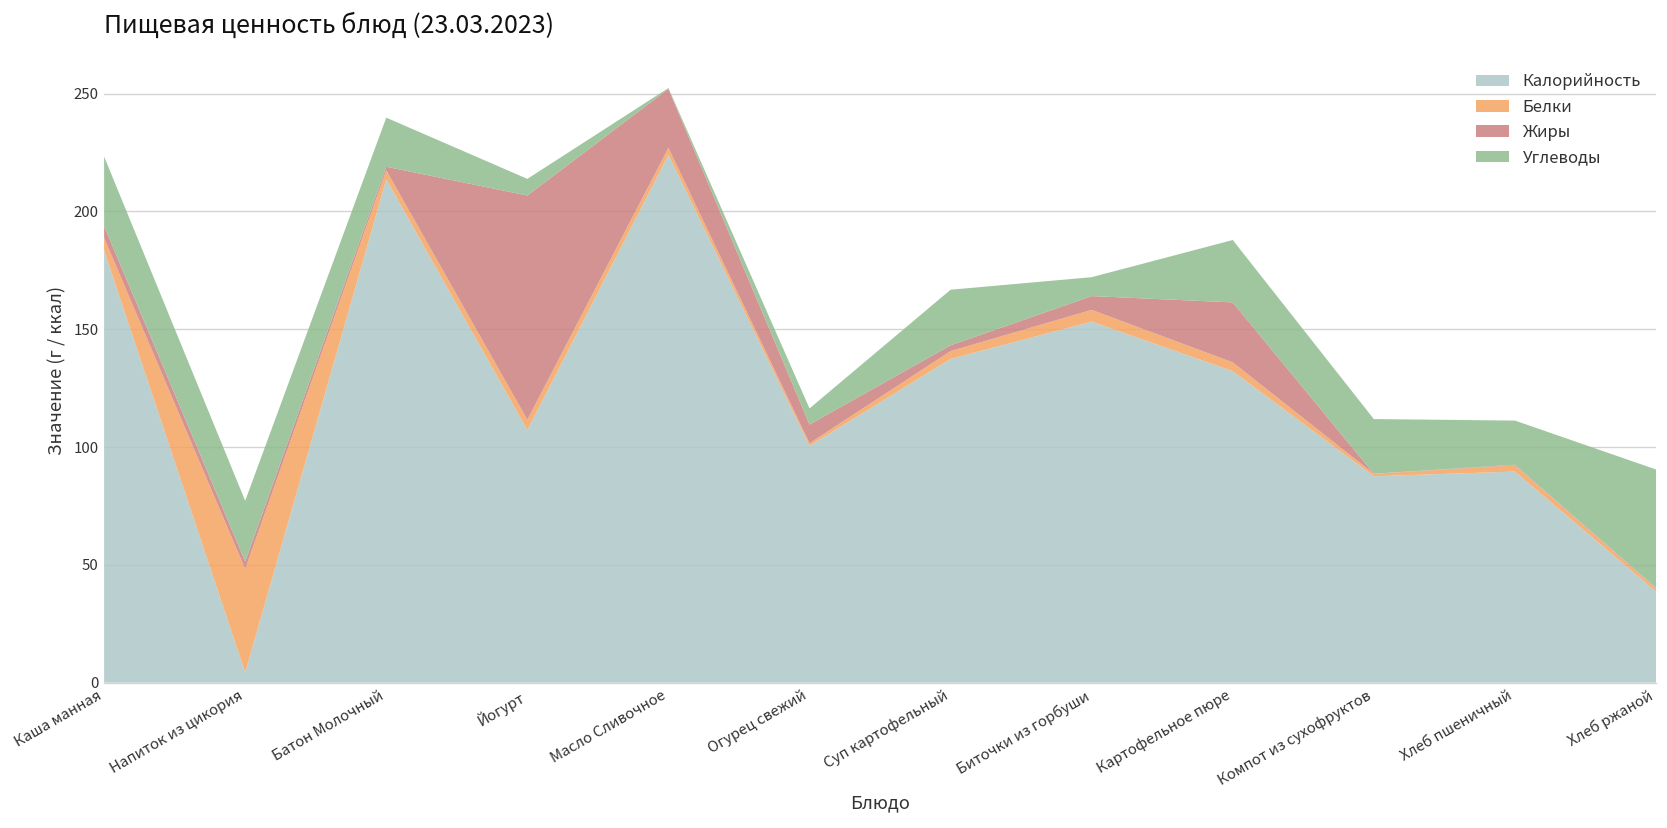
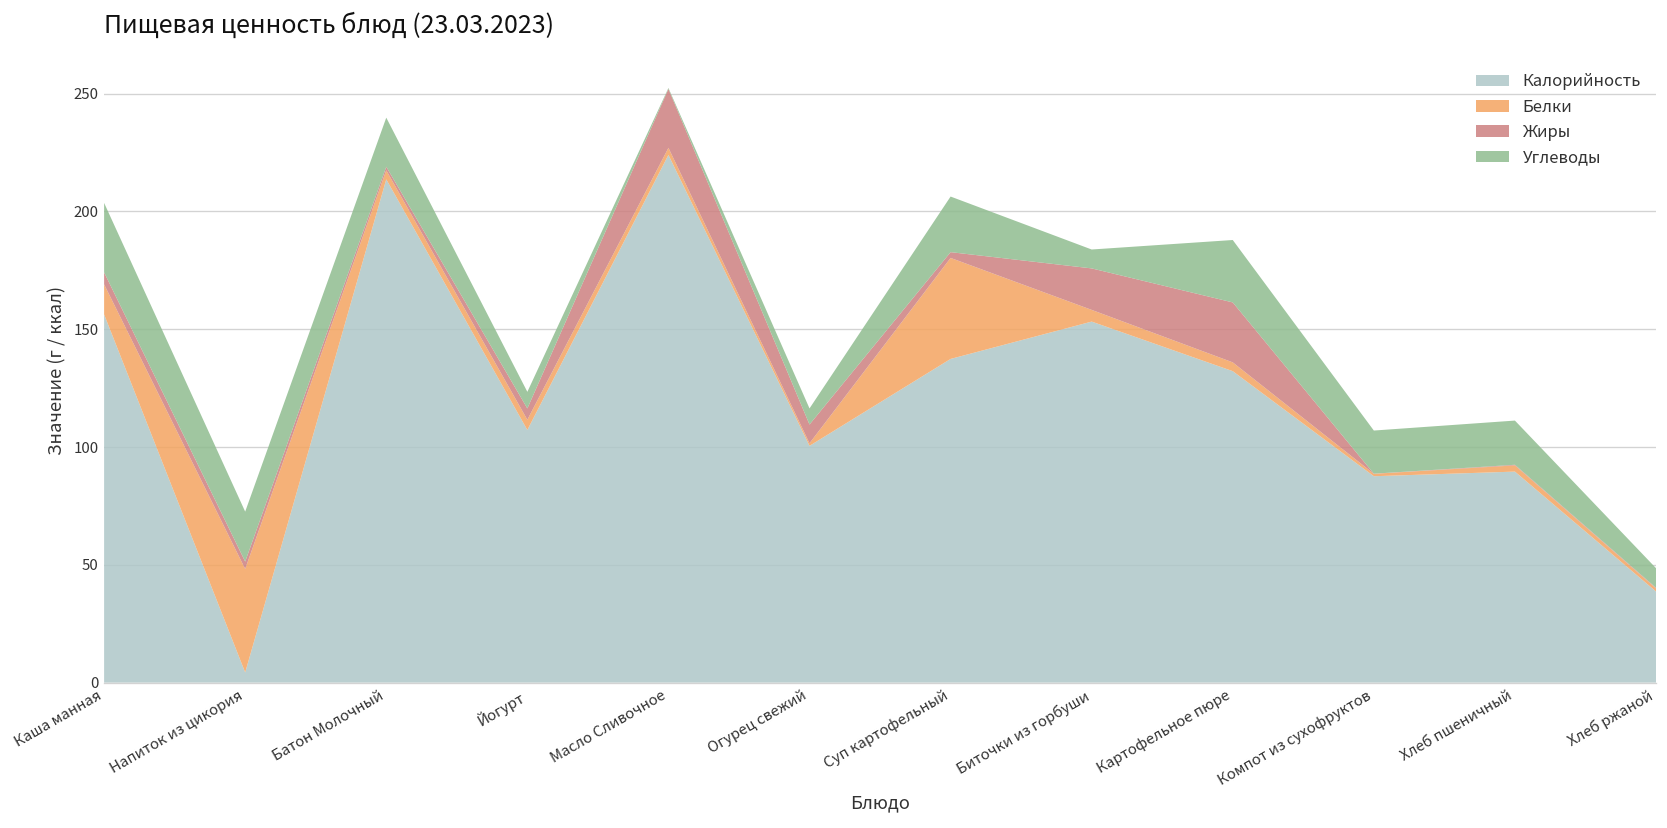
Калорийность, Каша манная: 183 -> 156
Белки, Каша манная: 5 -> 13
Углеводы, Напиток из цикория: 26 -> 21
Жиры, Йогурт: 95 -> 5
Белки, Суп картофельный: 3 -> 43
Жиры, Биточки из горбуши: 6 -> 18
Углеводы, Компот из сухофруктов: 23 -> 18
Углеводы, Хлеб ржаной: 50 -> 8
